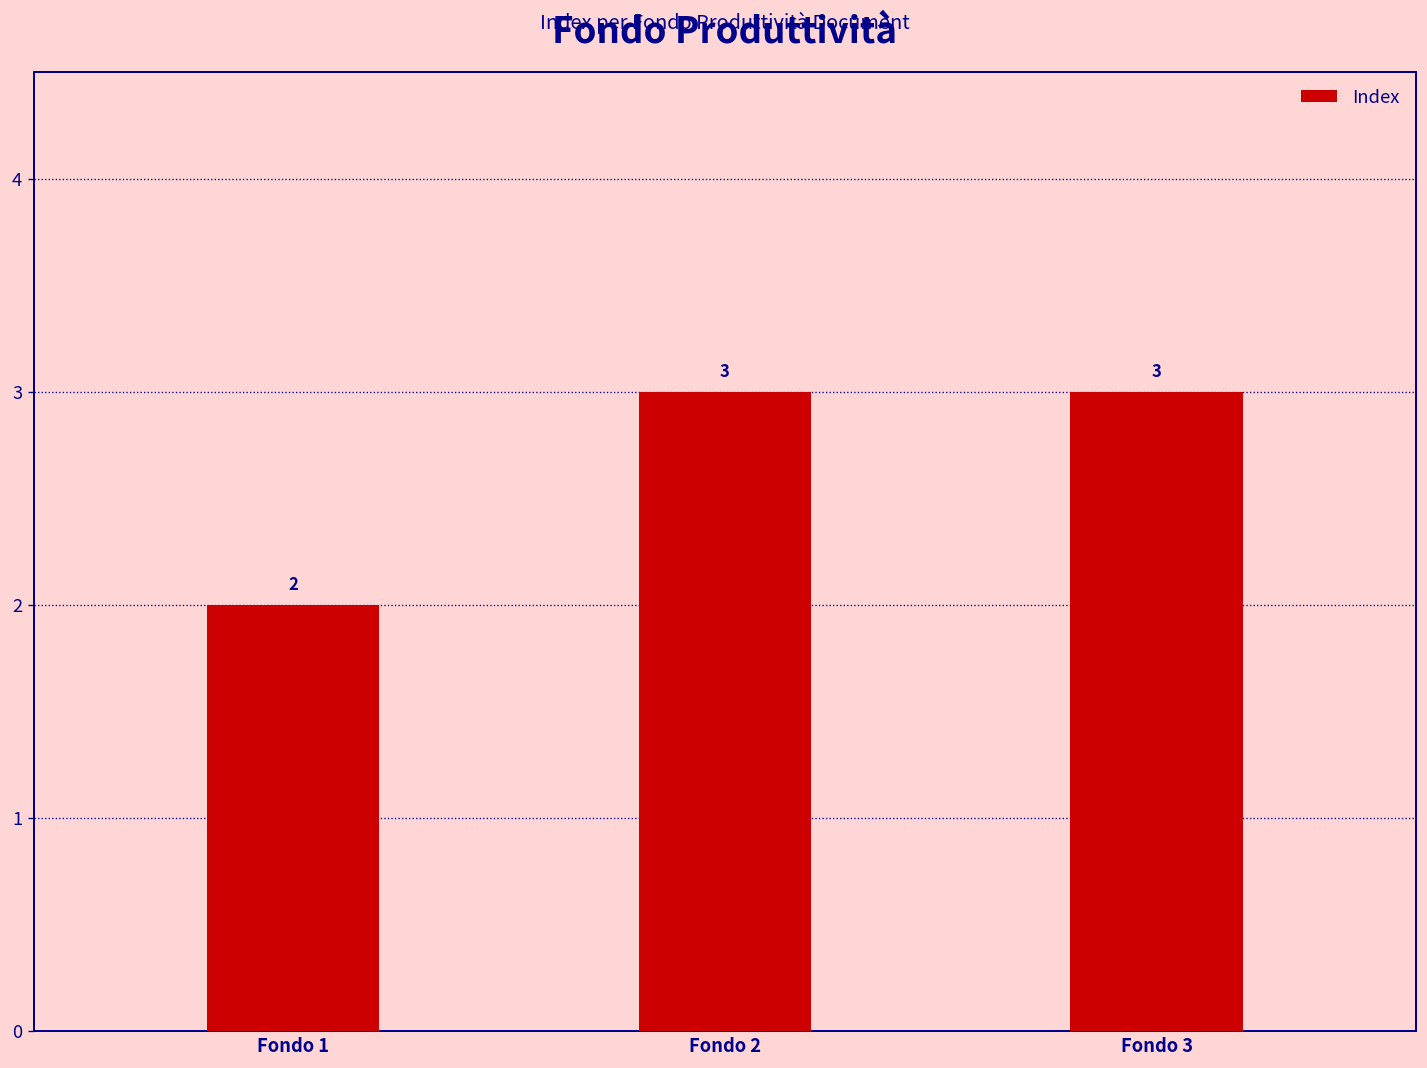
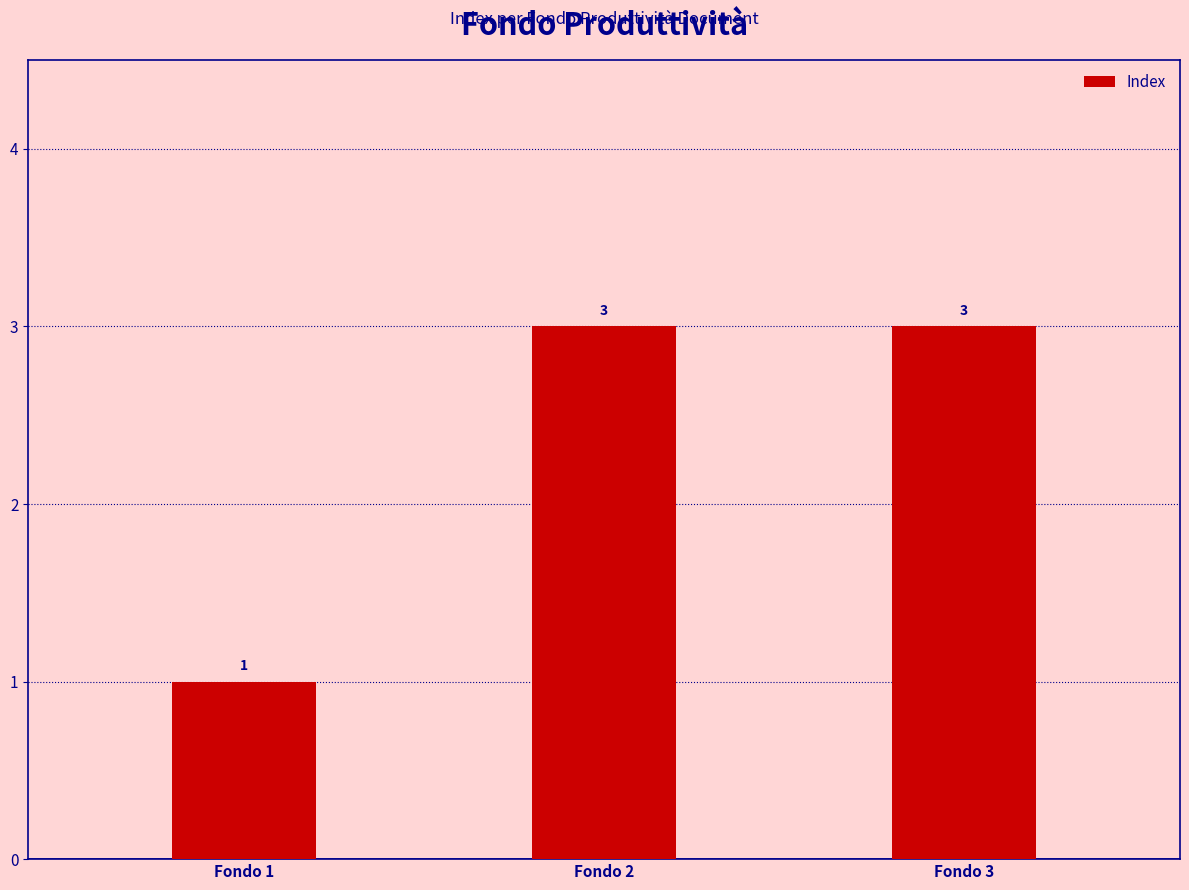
Fondo 1: 2 -> 1
